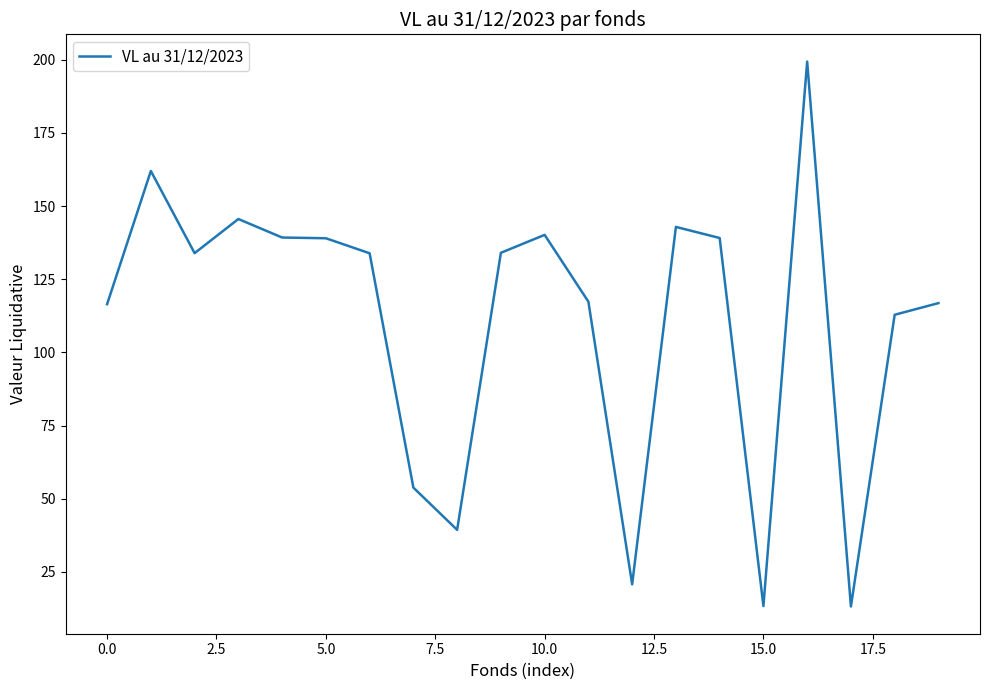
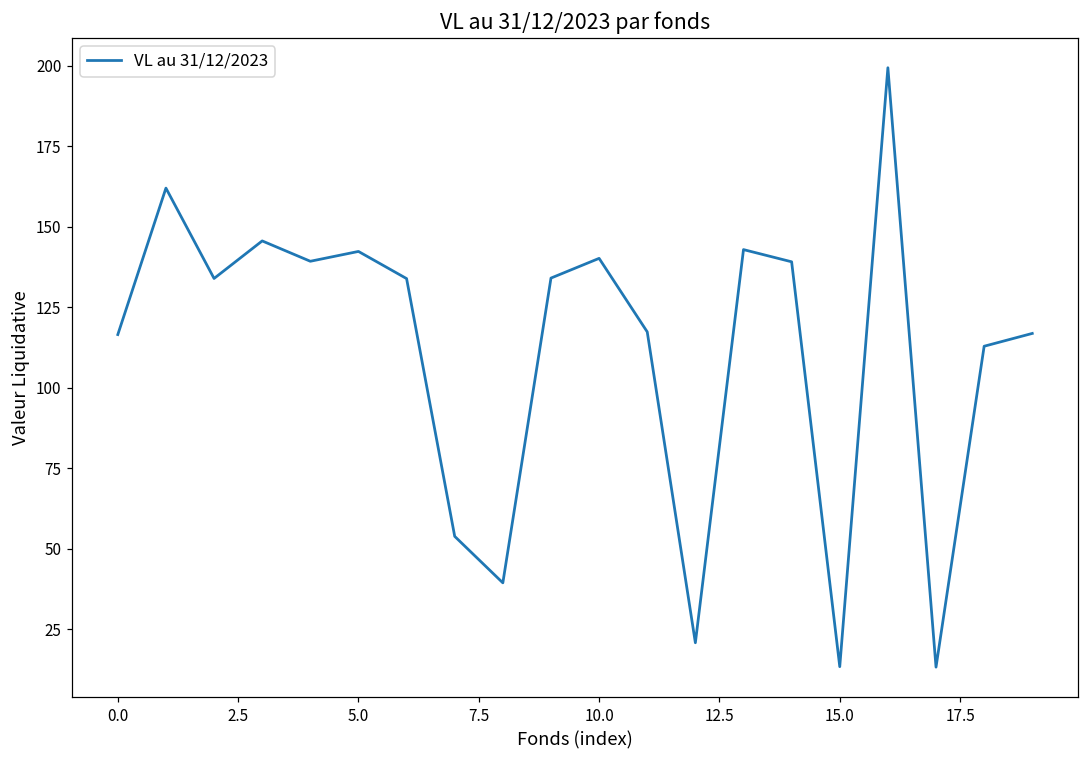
5.0: 139 -> 142
